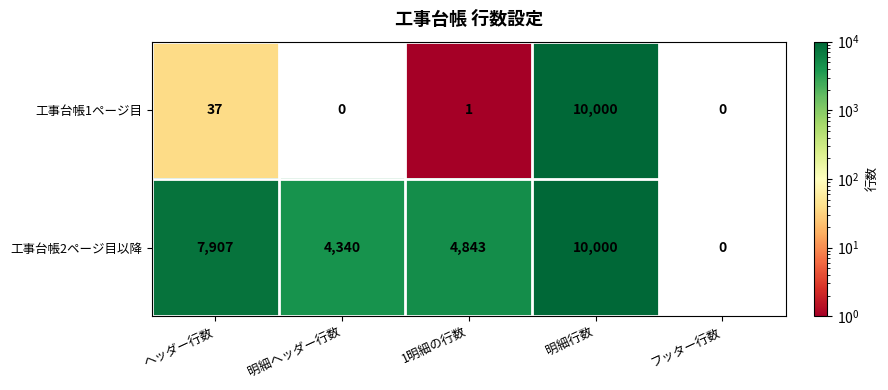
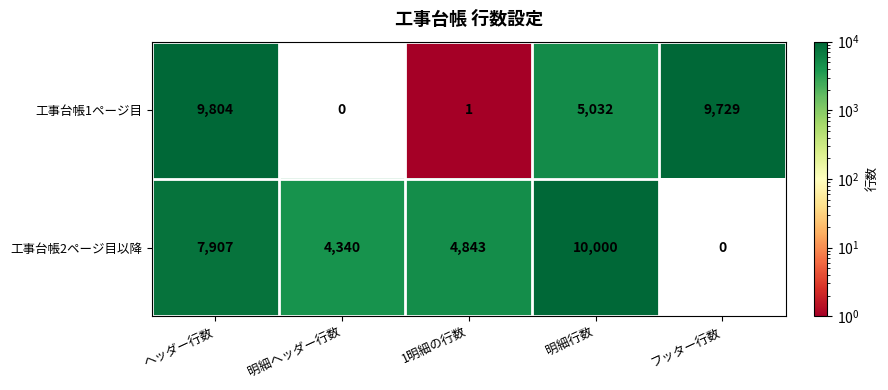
工事台帳1ページ目, ヘッダー行数: 37 -> 9,804
工事台帳1ページ目, 明細行数: 10,000 -> 5,032
工事台帳1ページ目, フッター行数: 0 -> 9,729
